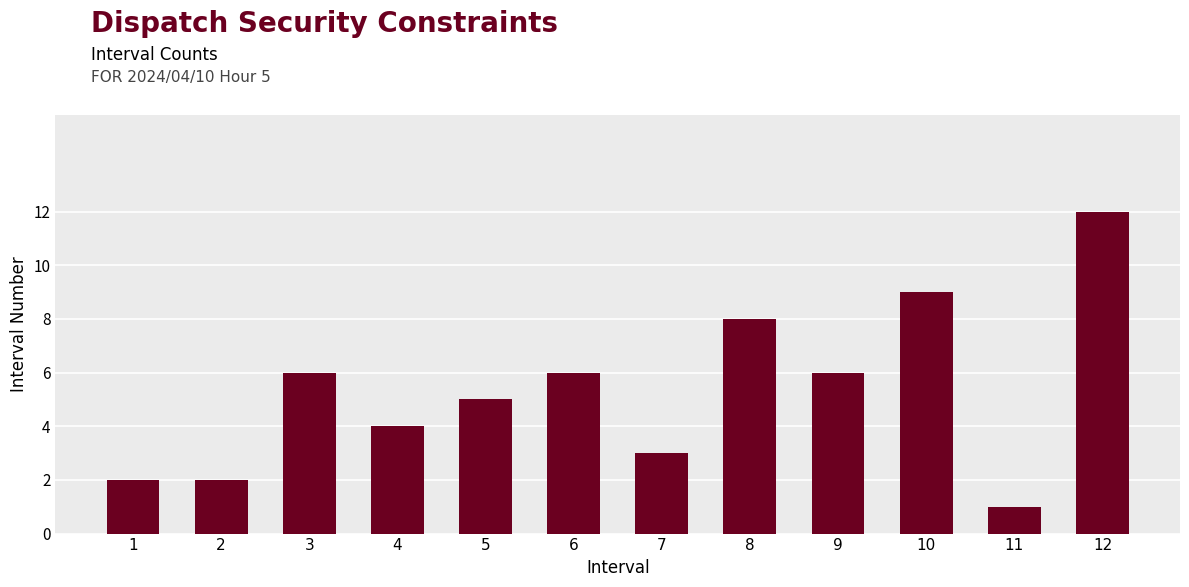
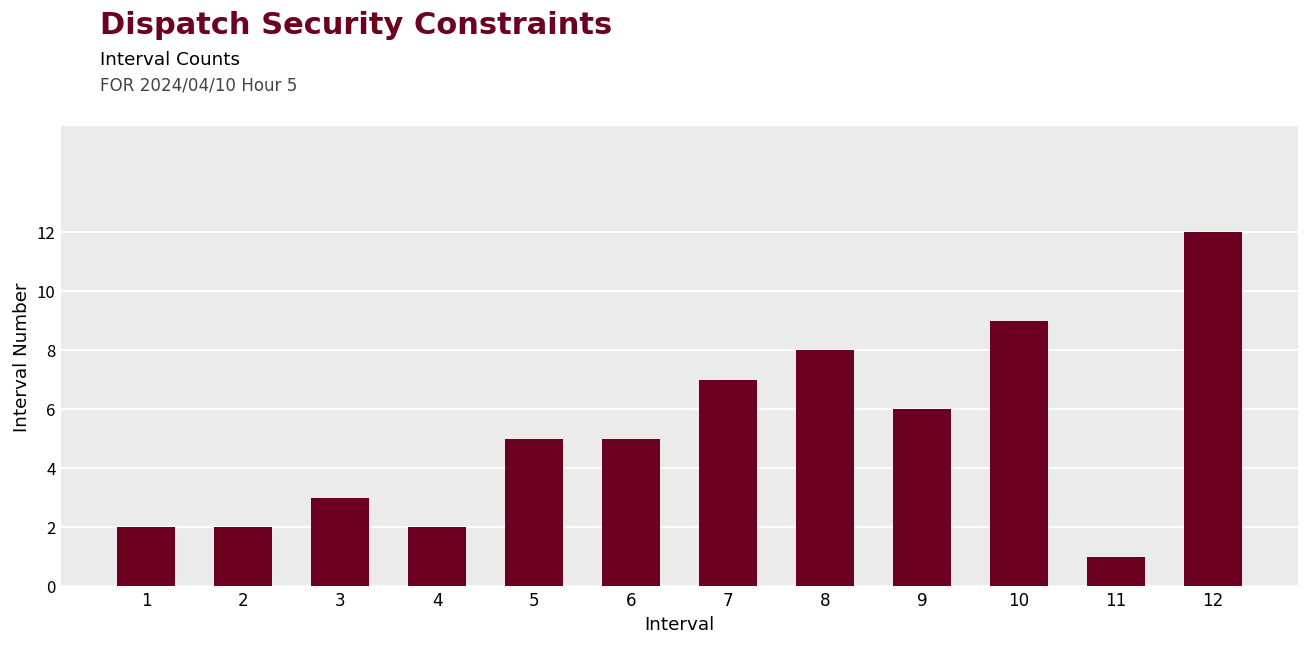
3: 6 -> 3
4: 4 -> 2
6: 6 -> 5
7: 3 -> 7
